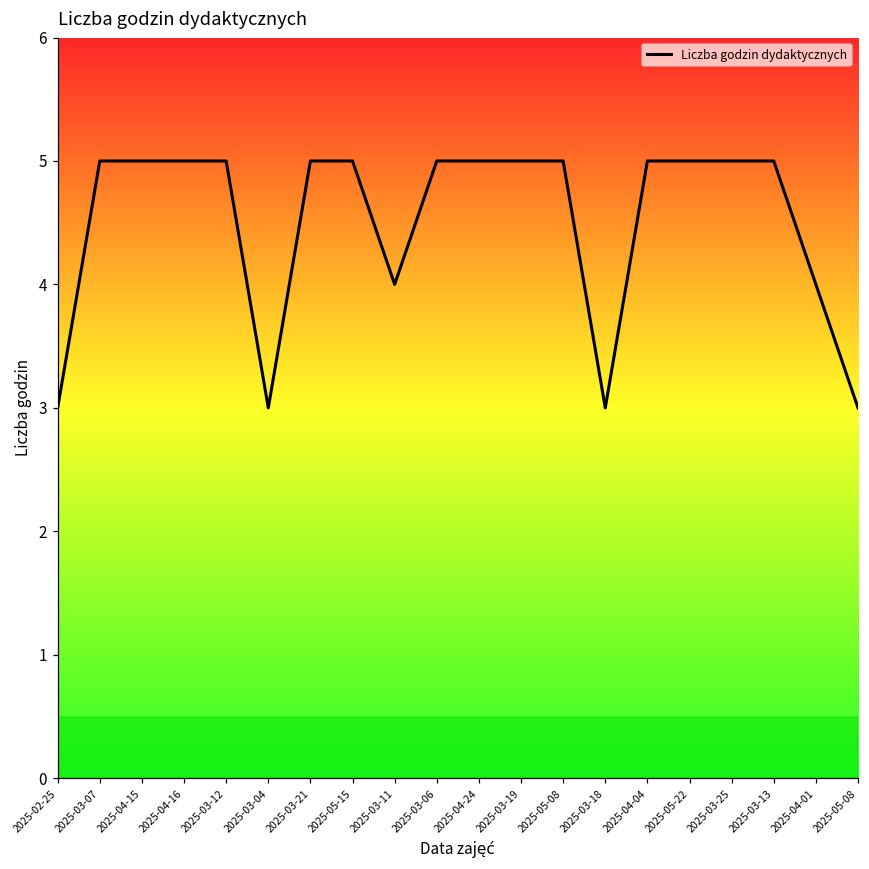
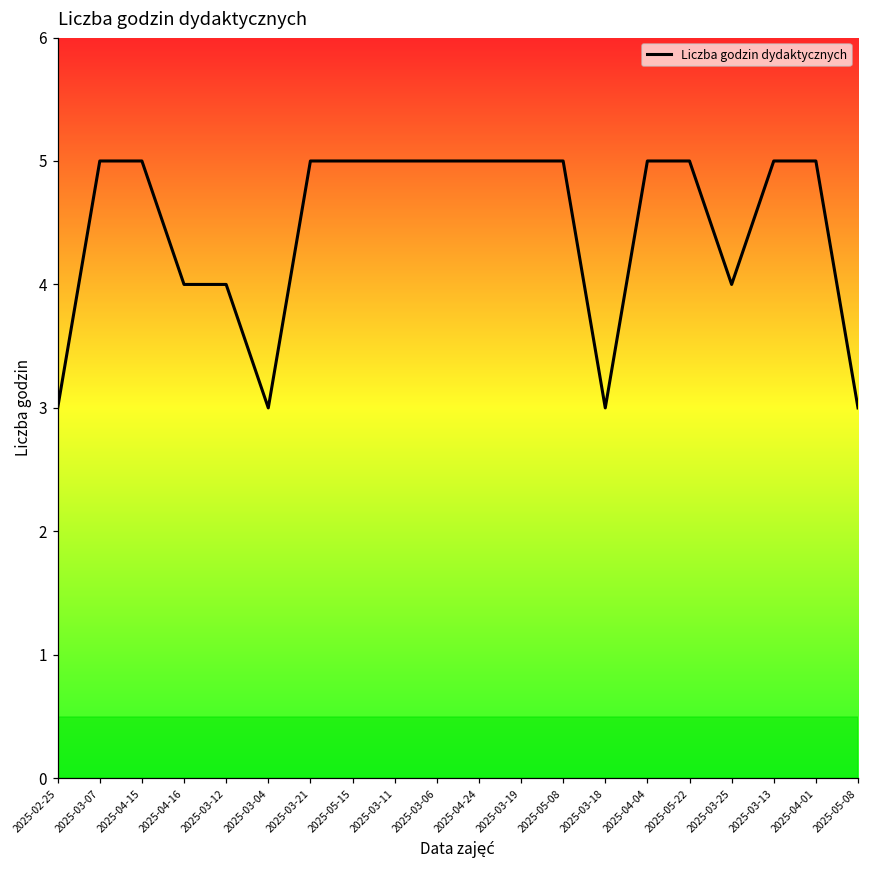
2025-04-16: 5 -> 4
2025-03-12: 5 -> 4
2025-03-11: 4 -> 5
2025-03-25: 5 -> 4
2025-04-01: 4 -> 5
